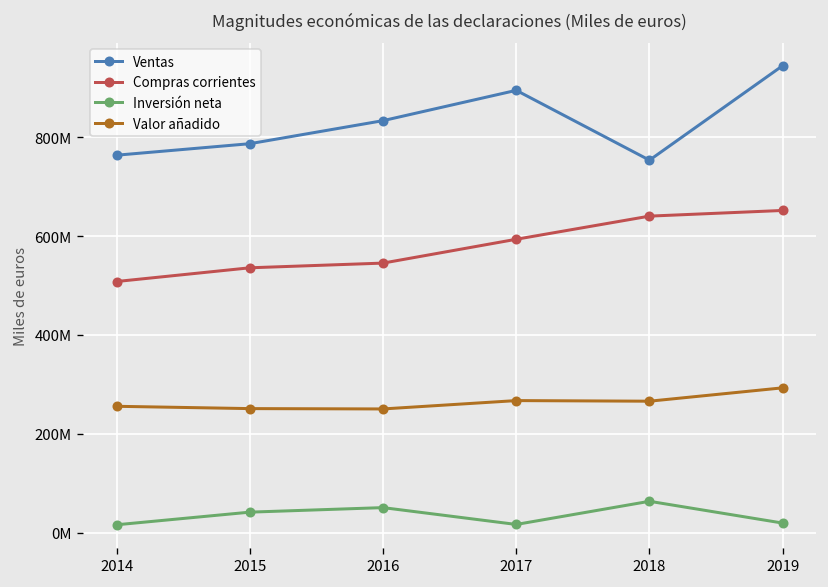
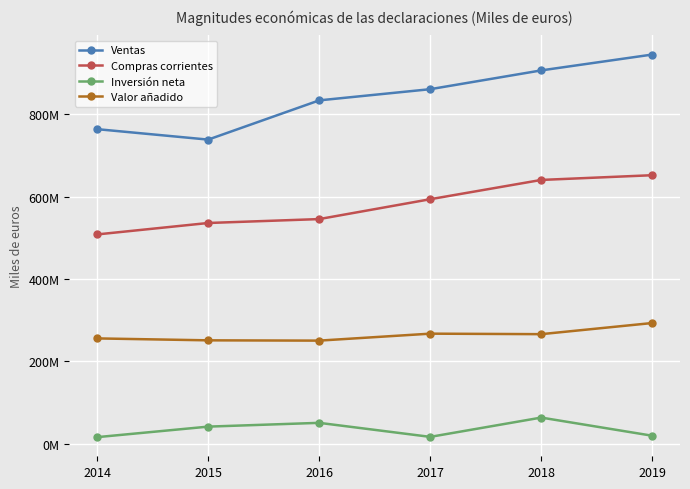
Ventas, 2015: 790000000 -> 740000000
Ventas, 2017: 900000000 -> 860000000
Ventas, 2018: 750000000 -> 910000000
